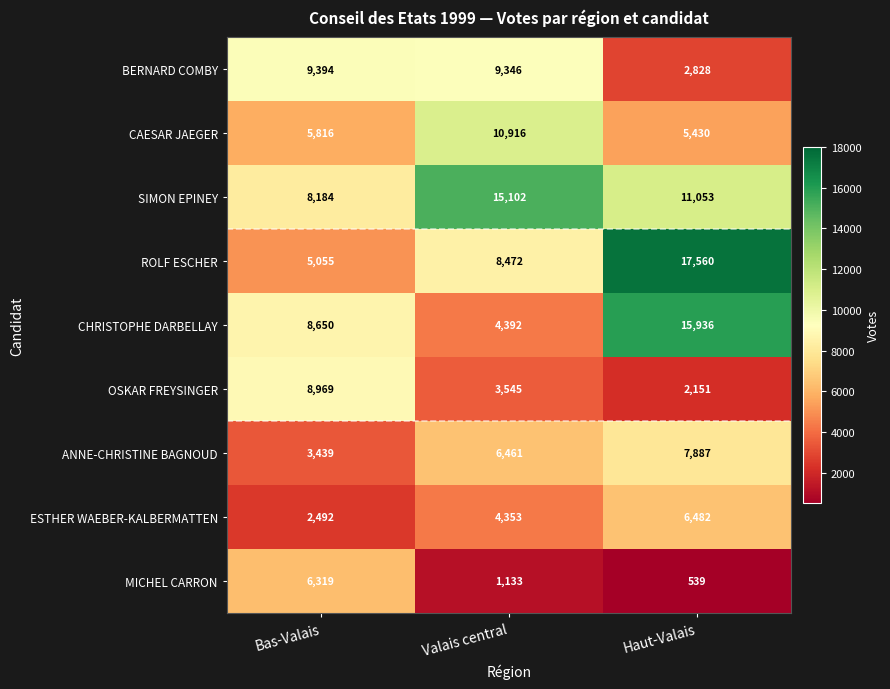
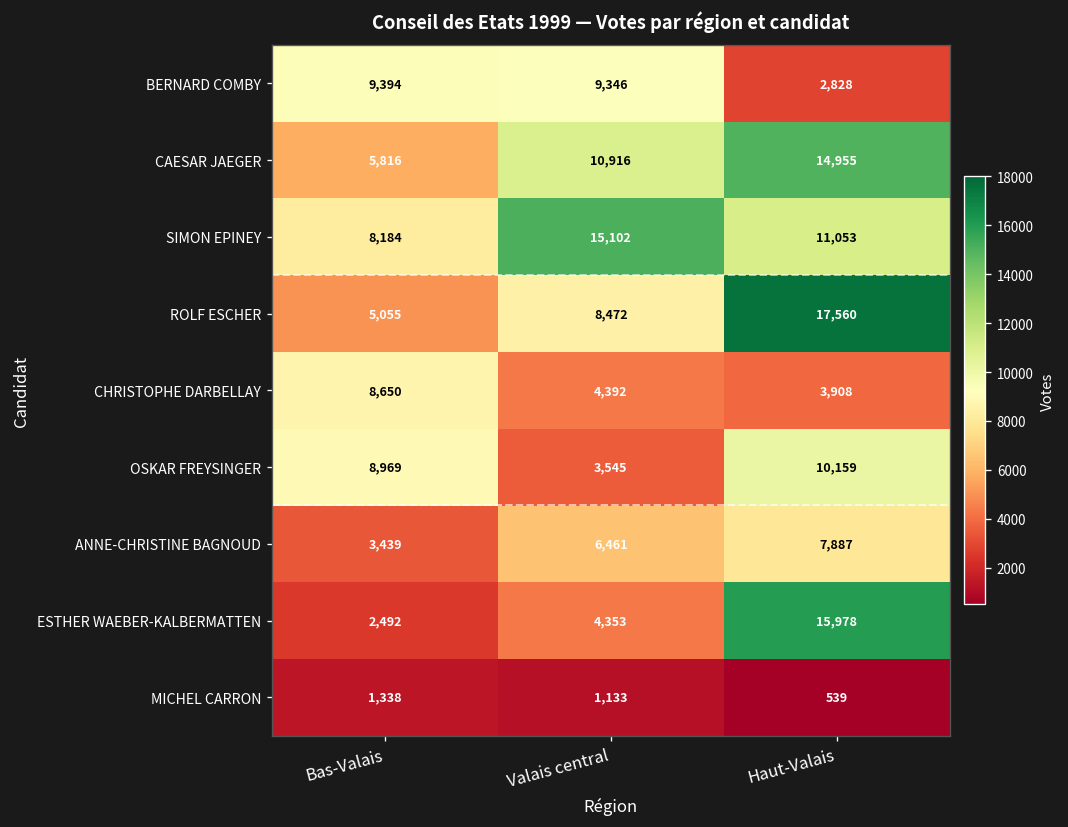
CAESAR JAEGER, Haut-Valais: 5,430 -> 14,955
CHRISTOPHE DARBELLAY, Haut-Valais: 15,936 -> 3,908
OSKAR FREYSINGER, Haut-Valais: 2,151 -> 10,159
ESTHER WAEBER-KALBERMATTEN, Haut-Valais: 6,482 -> 15,978
MICHEL CARRON, Bas-Valais: 6,319 -> 1,338
